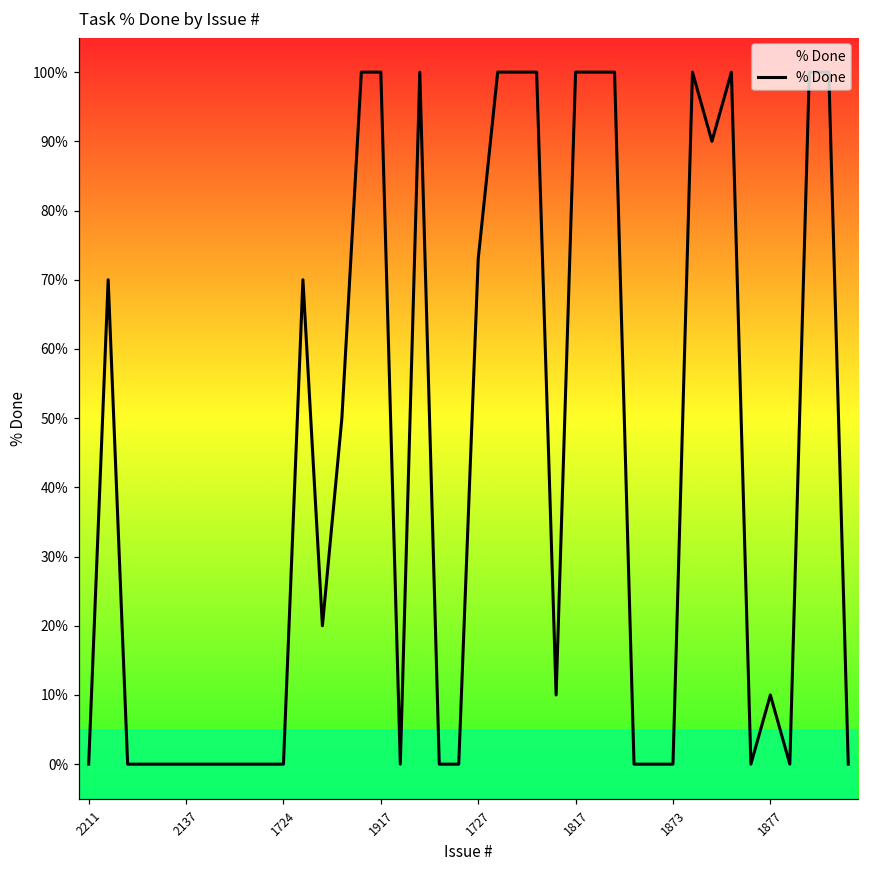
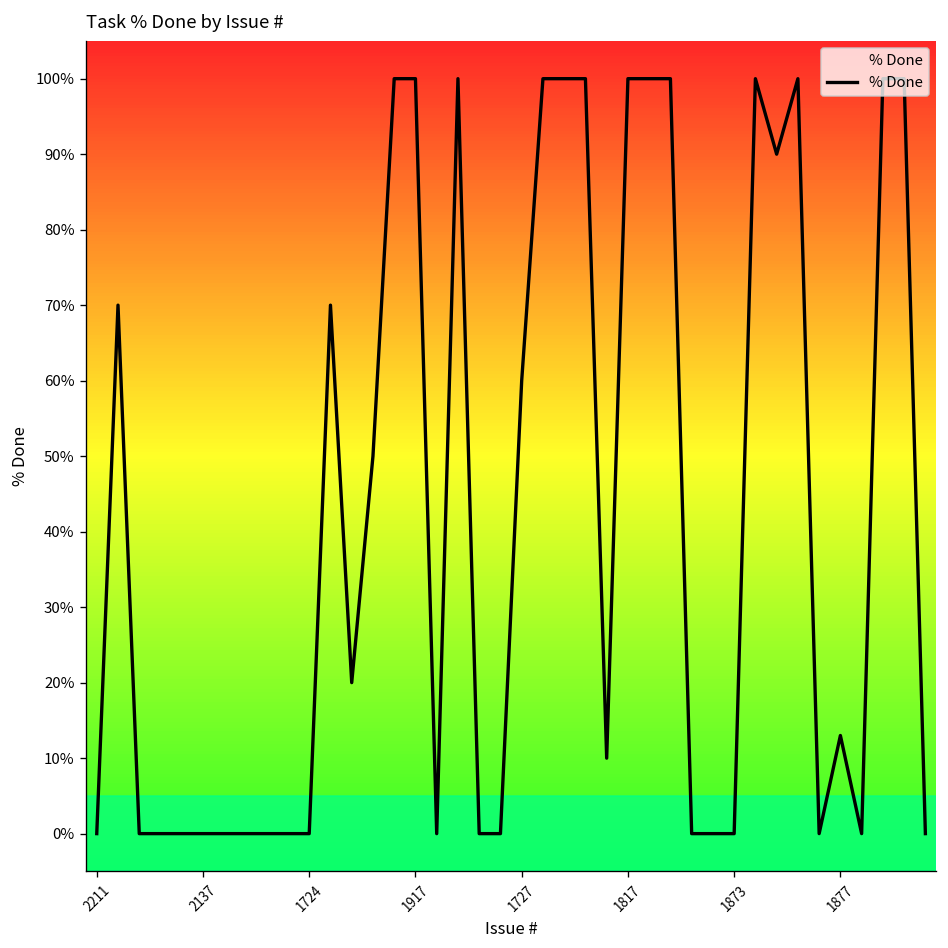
1727: 73% -> 60%
1877: 10% -> 13%
